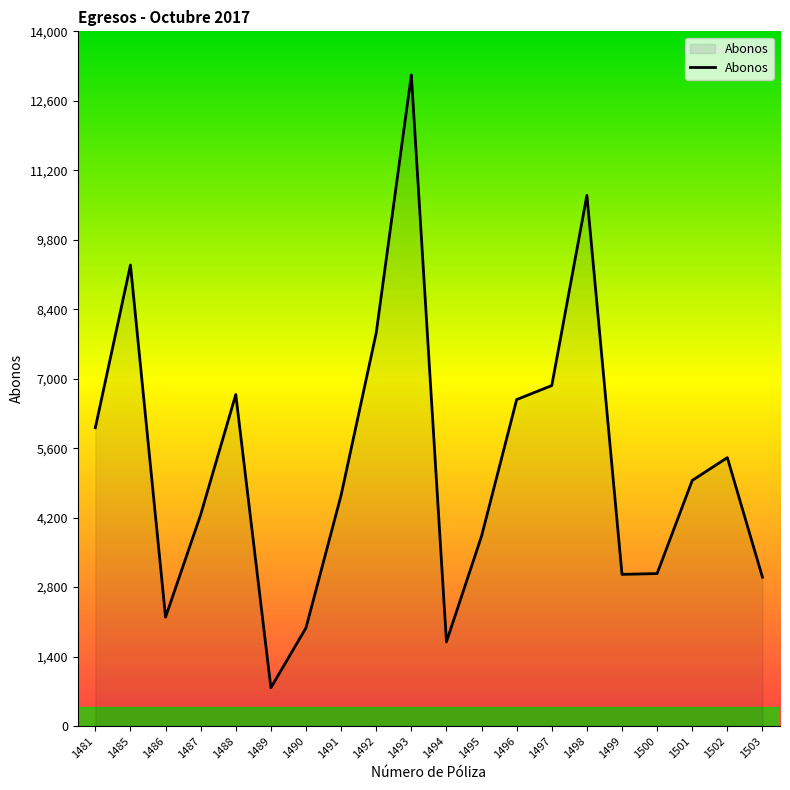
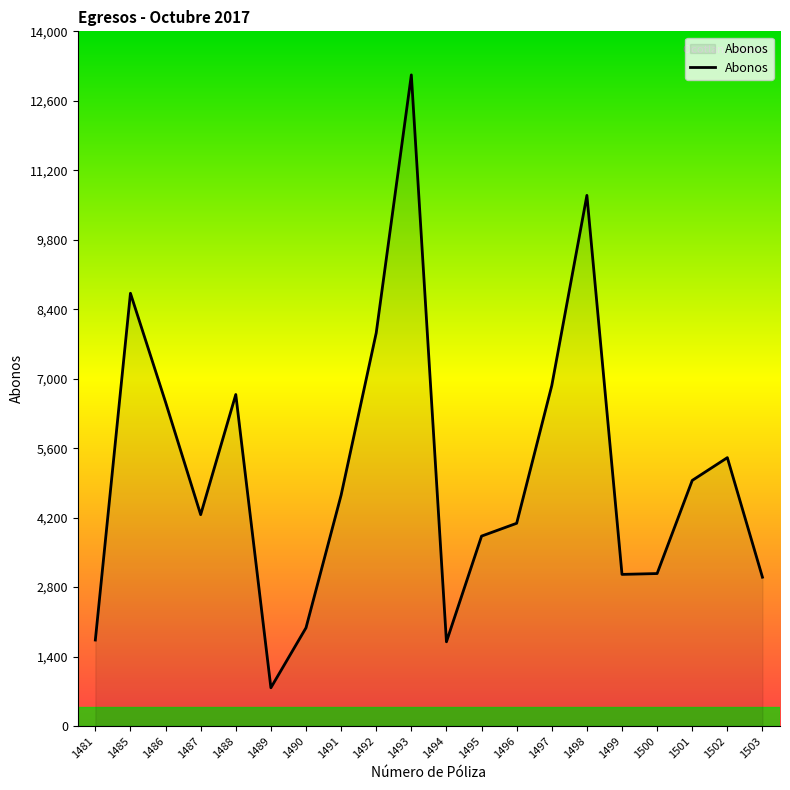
1481: 6,000 -> 1,700
1485: 9,300 -> 8,700
1486: 2,200 -> 6,500
1496: 6,600 -> 4,100
